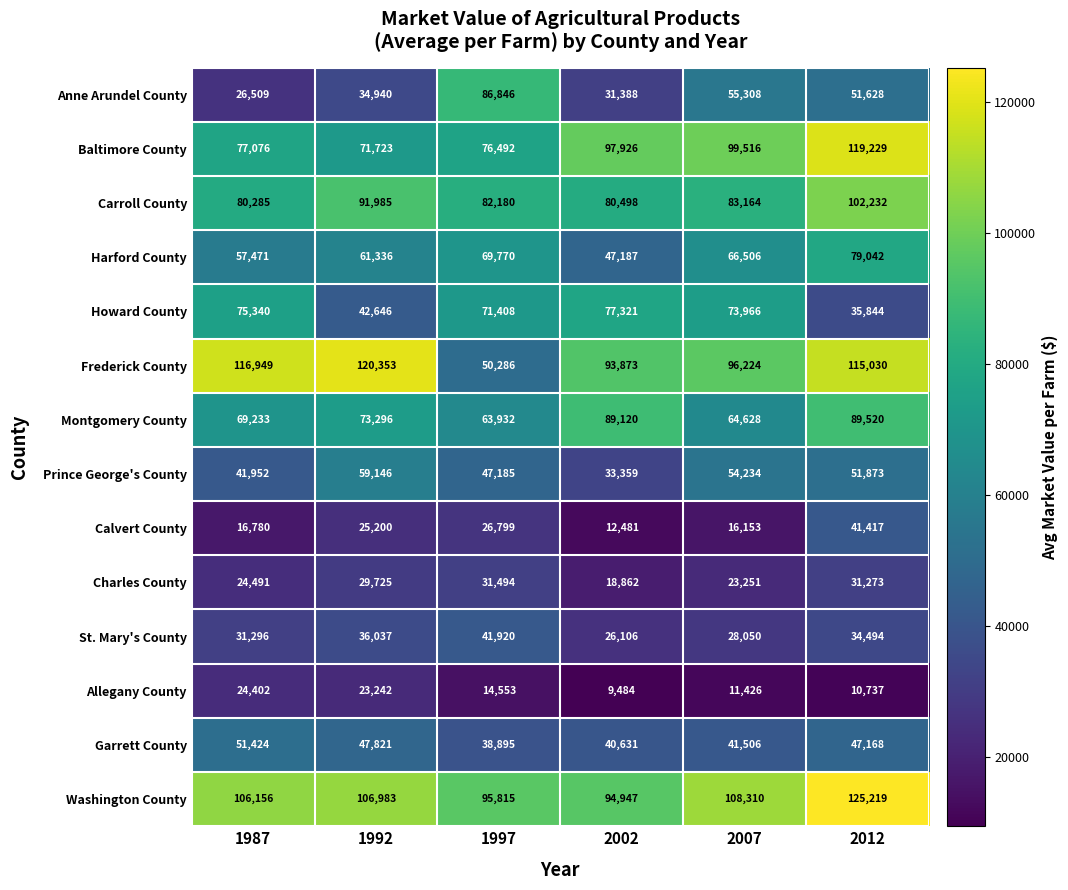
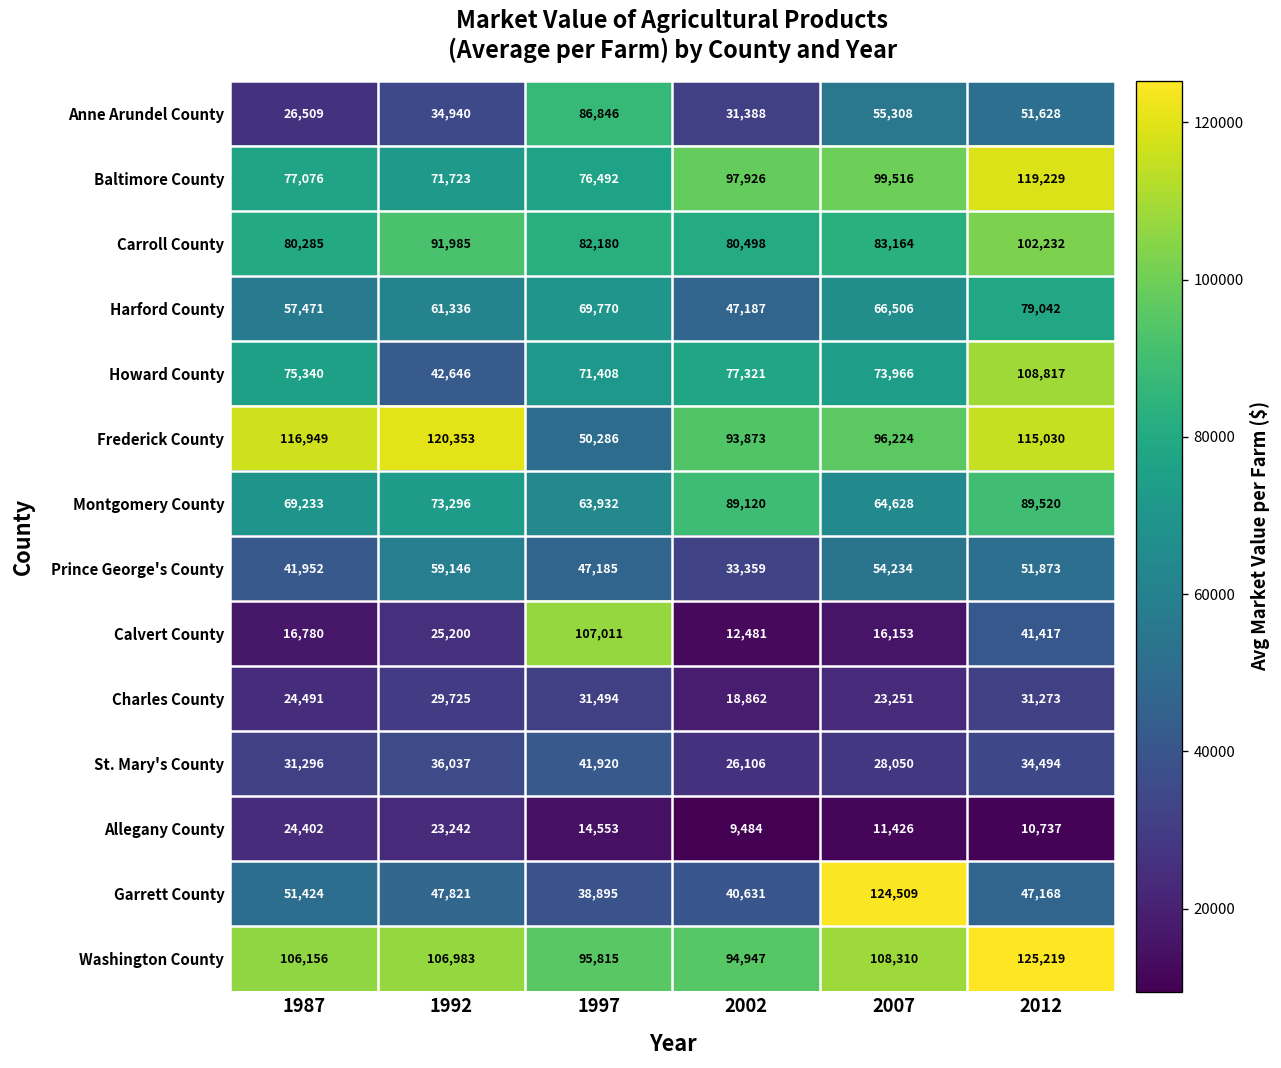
Howard County, 2012: 35,844 -> 108,817
Calvert County, 1997: 26,799 -> 107,011
Garrett County, 2007: 41,506 -> 124,509
